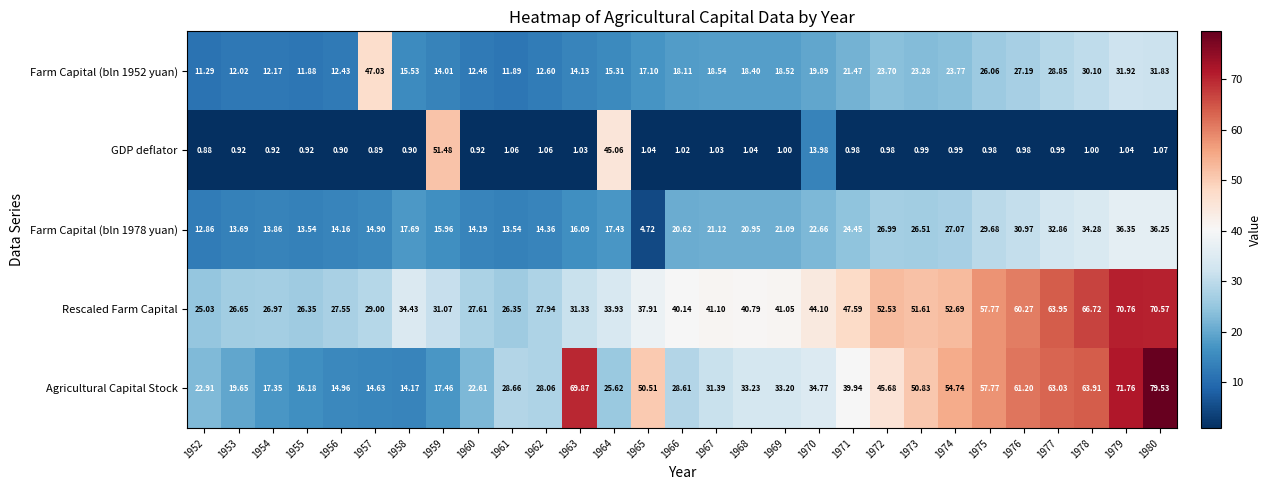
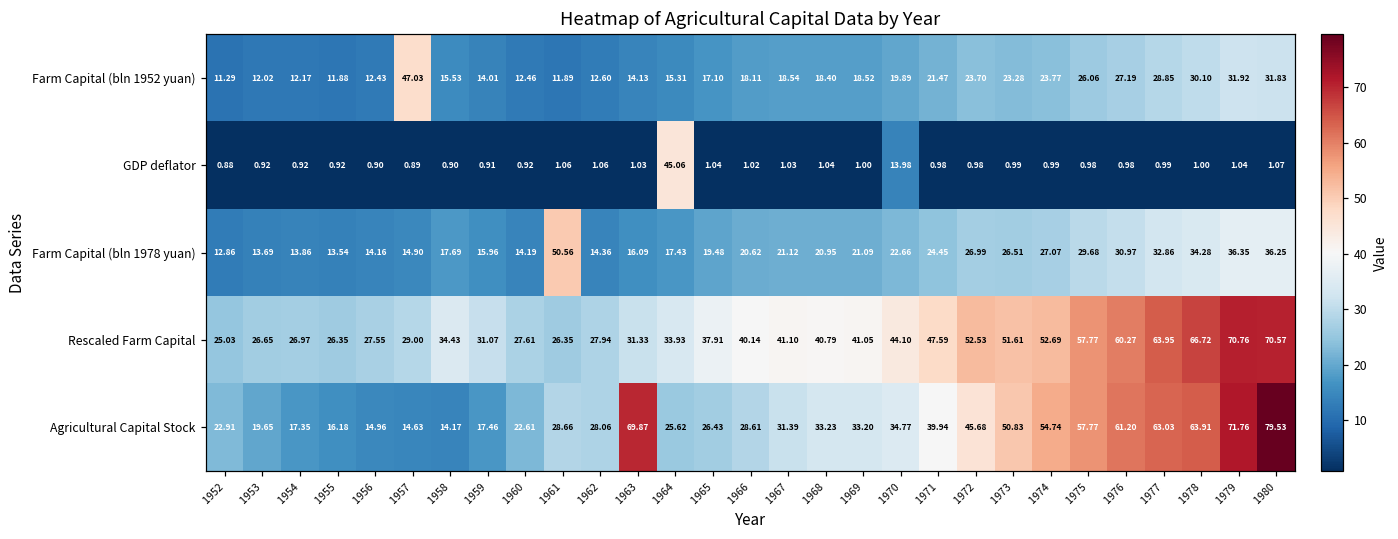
GDP deflator, 1959: 51.48 -> 0.91
Farm Capital (bln 1978 yuan), 1961: 13.54 -> 50.56
Farm Capital (bln 1978 yuan), 1965: 4.72 -> 19.48
Agricultural Capital Stock, 1965: 50.51 -> 26.43
